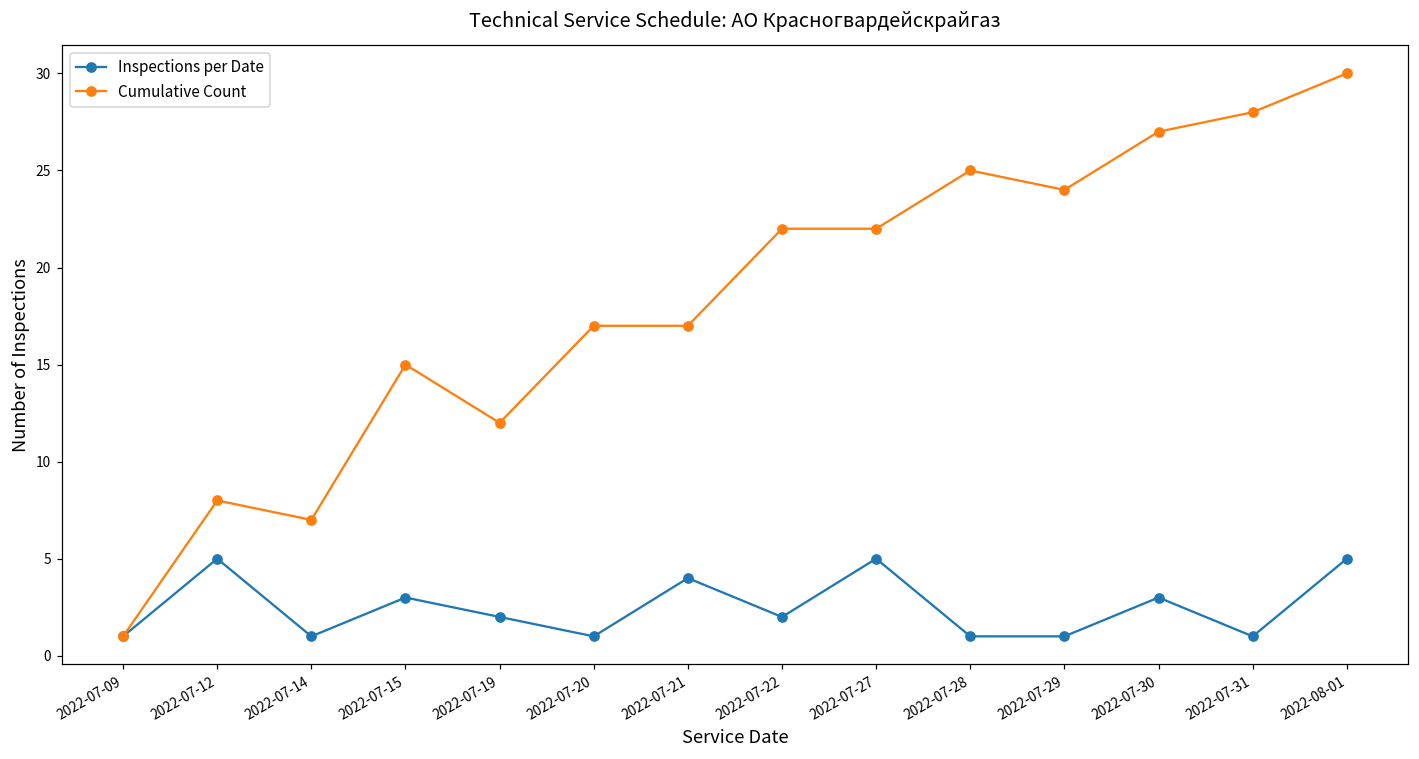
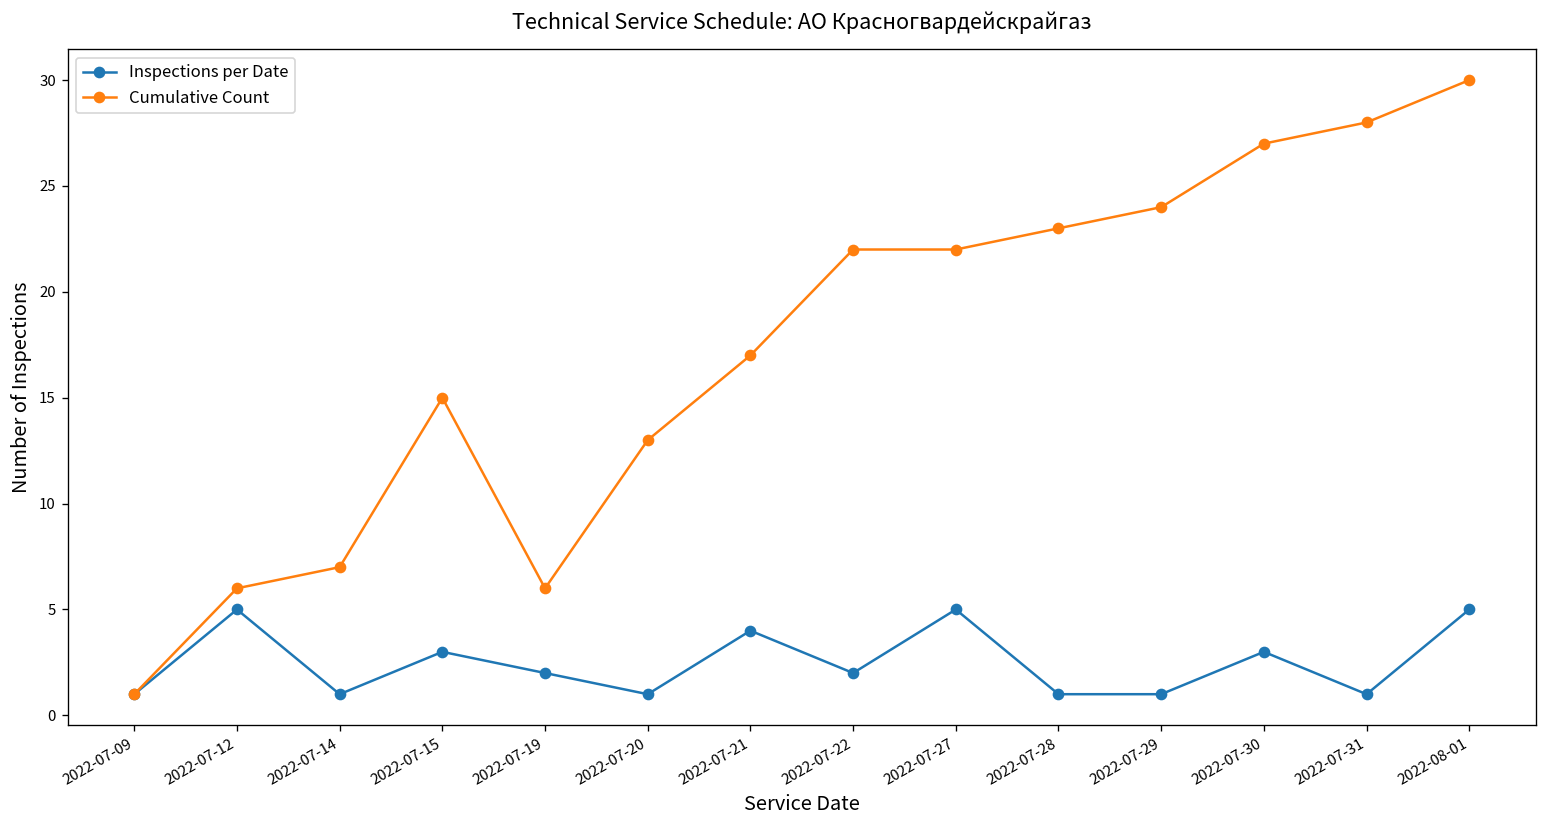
Cumulative Count, 2022-07-12: 8 -> 6
Cumulative Count, 2022-07-19: 12 -> 6
Cumulative Count, 2022-07-20: 17 -> 13
Cumulative Count, 2022-07-28: 25 -> 23
